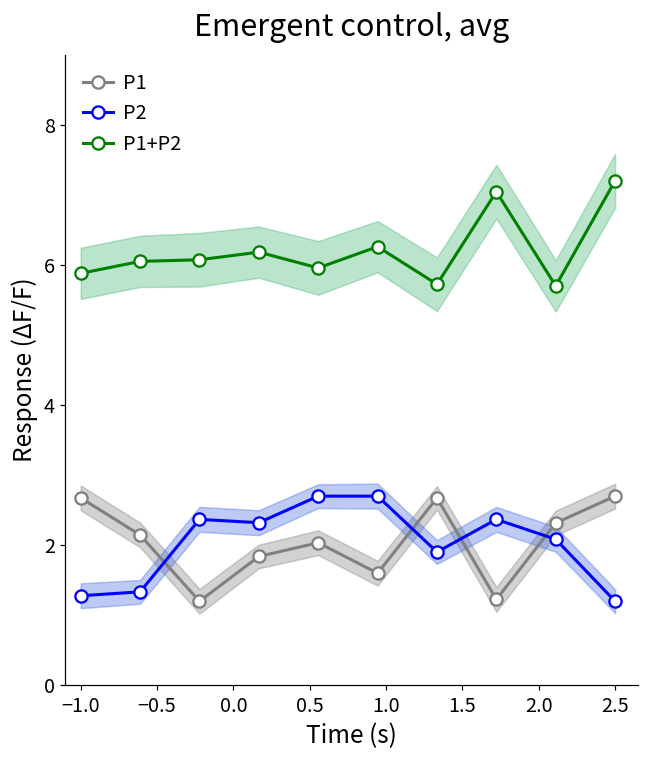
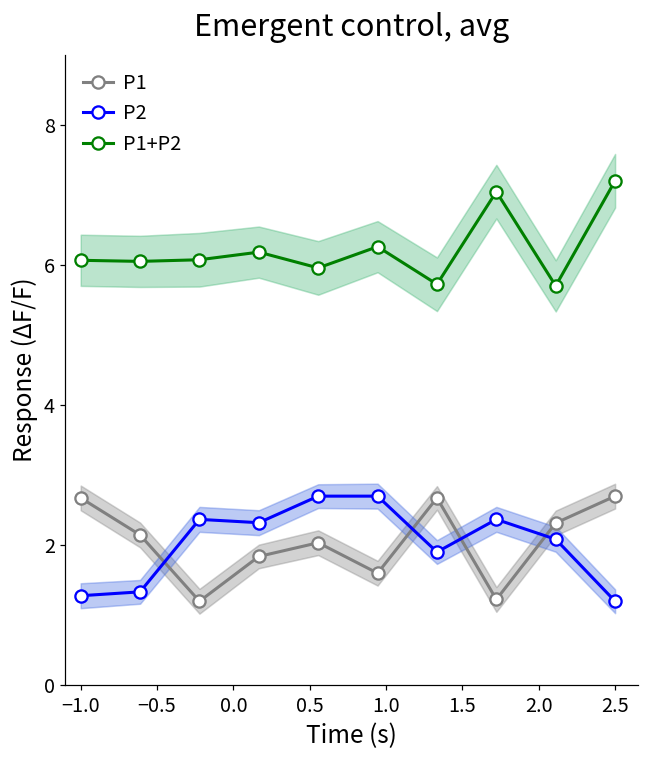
P1+P2, −1.0: 5.9 -> 6.1
